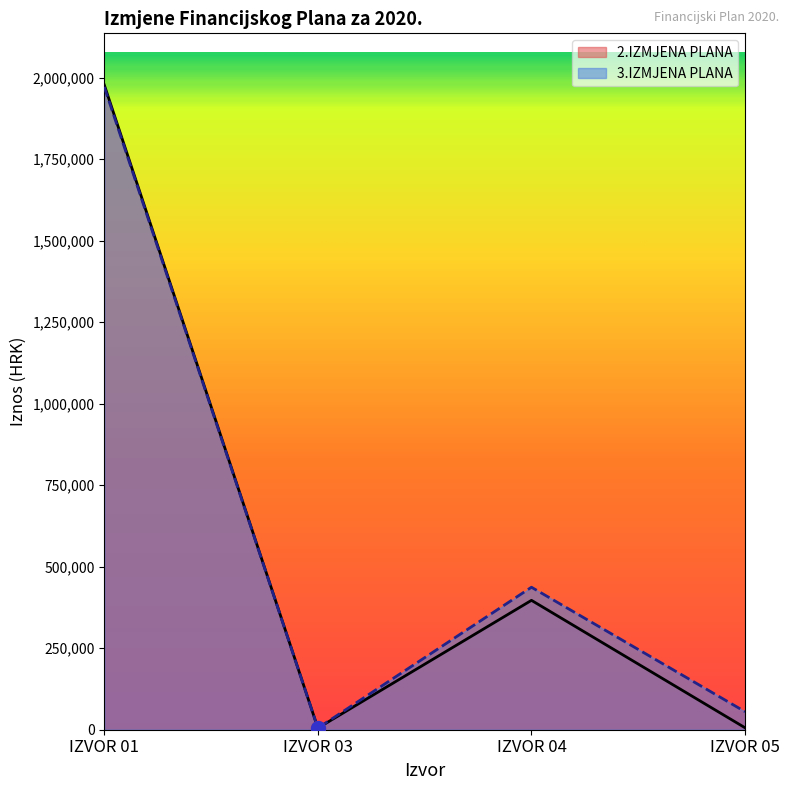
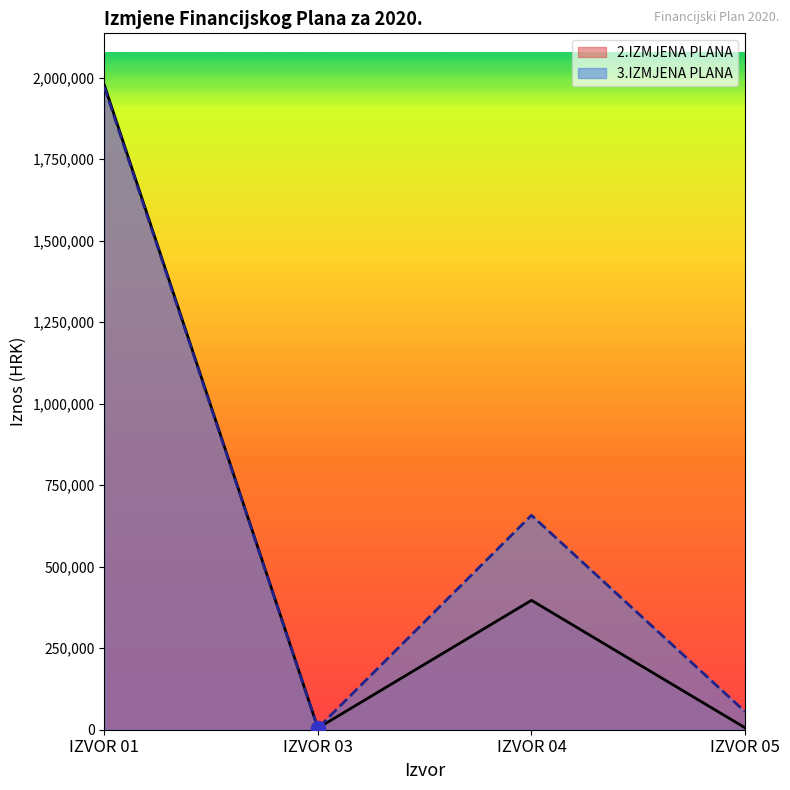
3.IZMJENA PLANA, IZVOR 04: 440,000 -> 660,000
